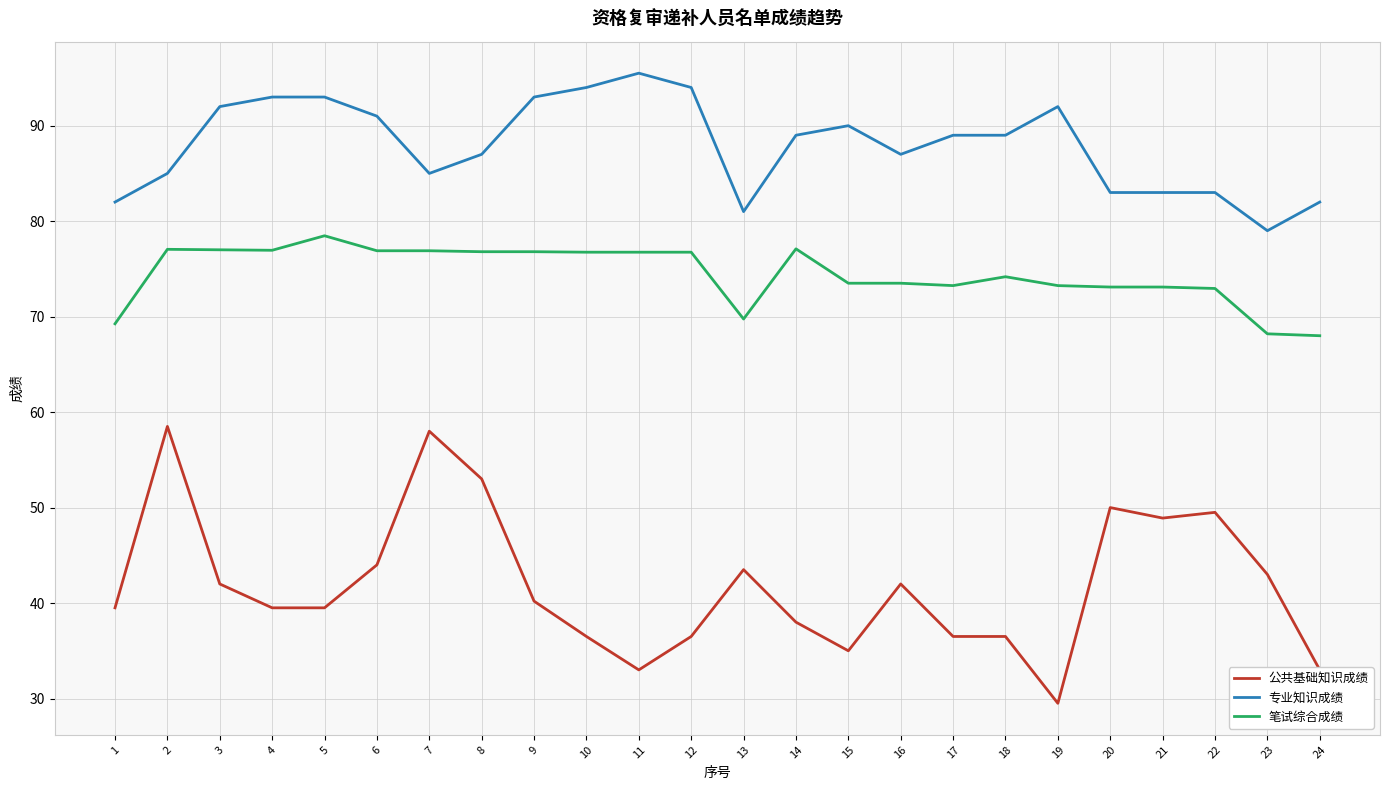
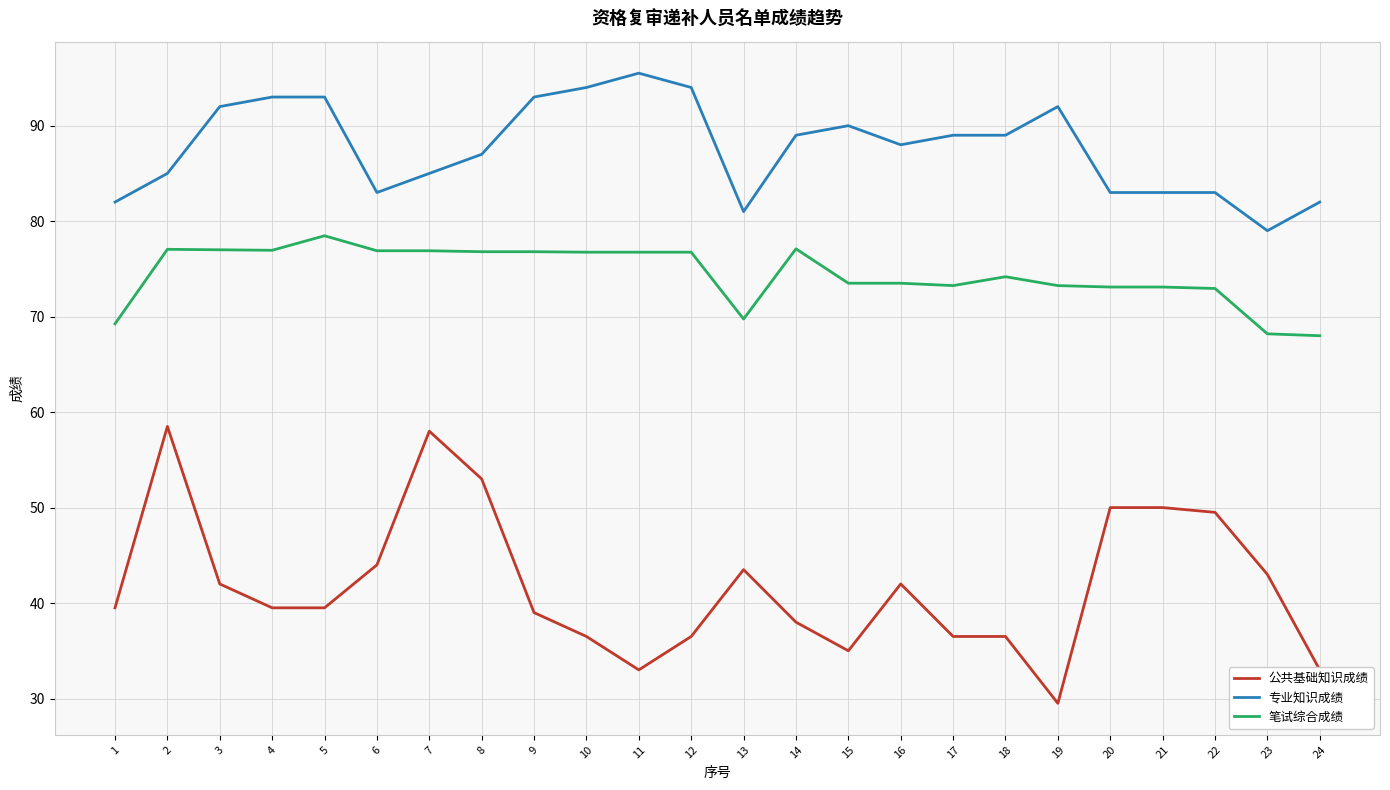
专业知识成绩, 6: 91 -> 83
公共基础知识成绩, 9: 40 -> 39
专业知识成绩, 16: 87 -> 88
公共基础知识成绩, 21: 49 -> 50
